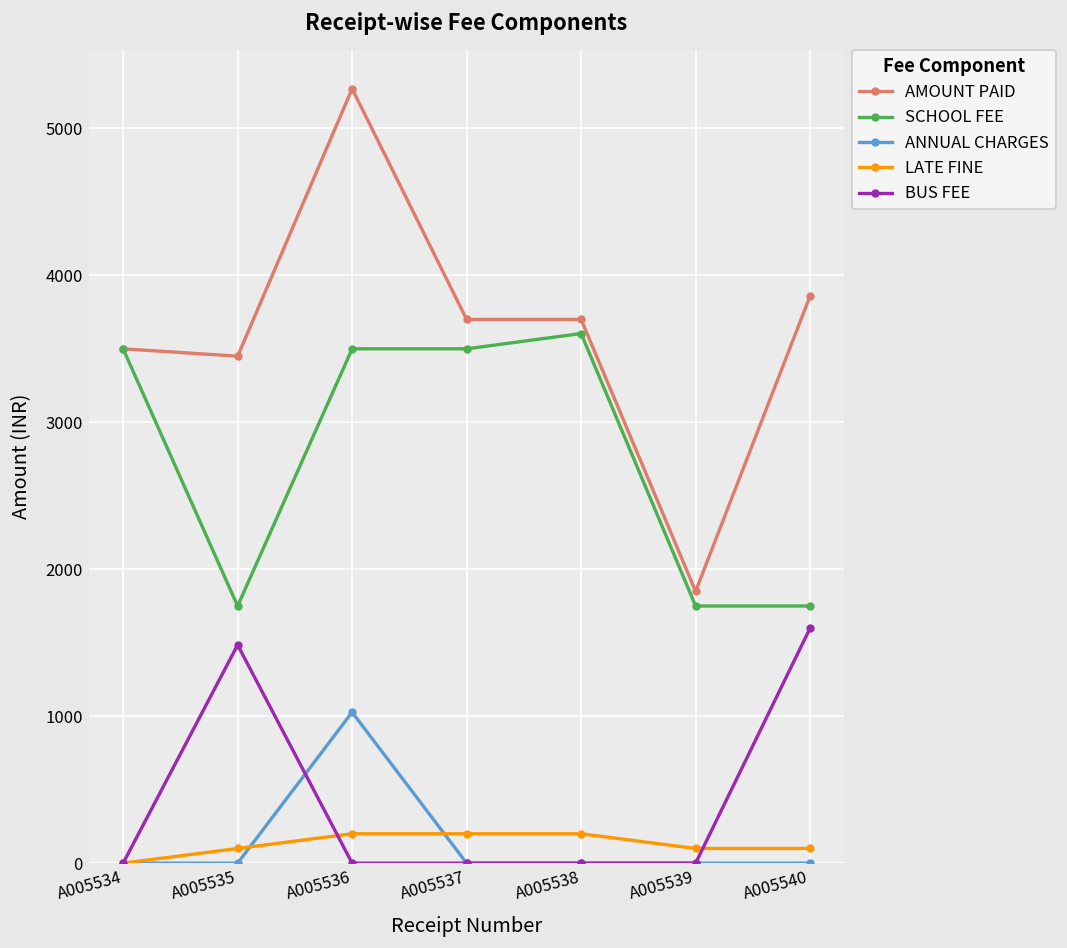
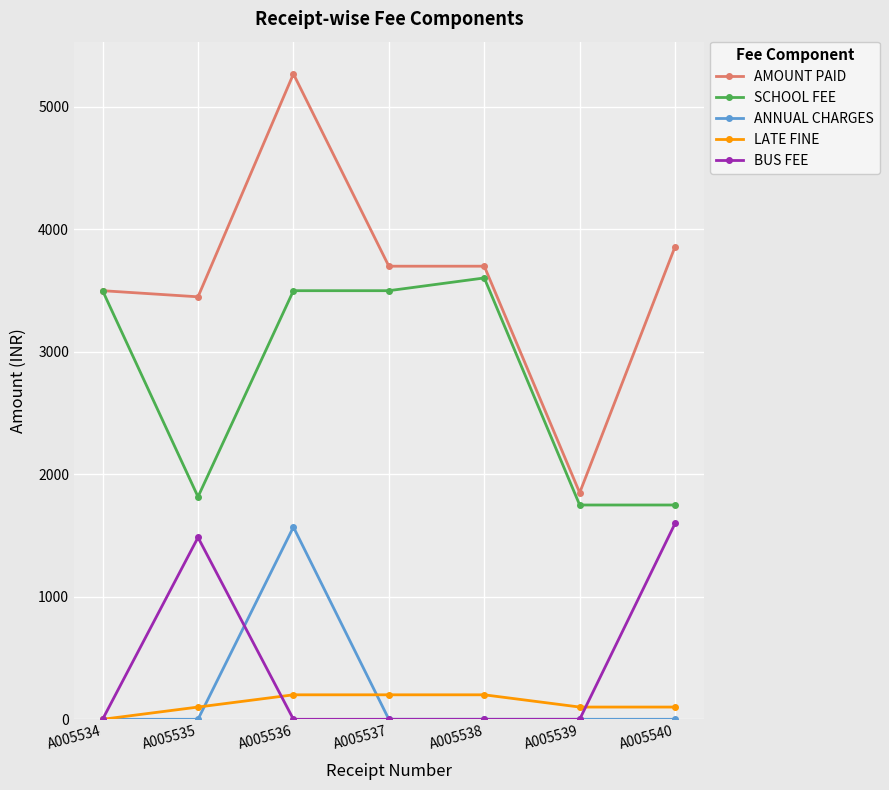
SCHOOL FEE, A005535: 1750 -> 1820
ANNUAL CHARGES, A005536: 1030 -> 1570
